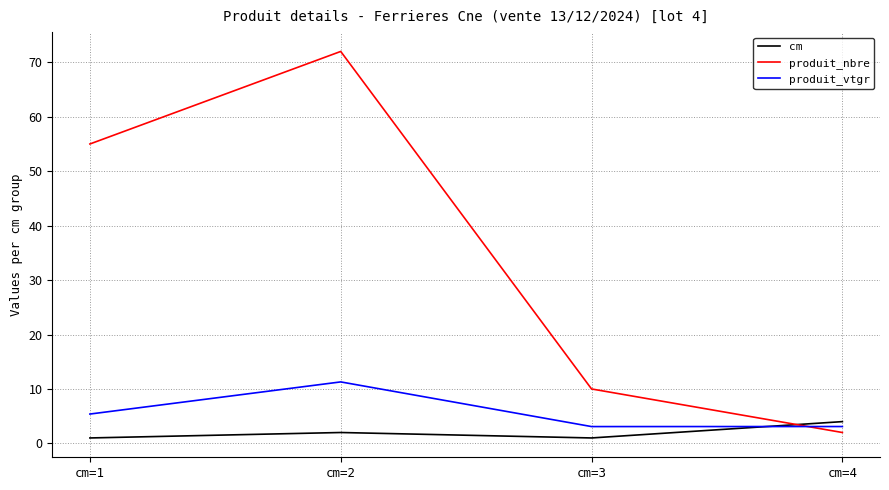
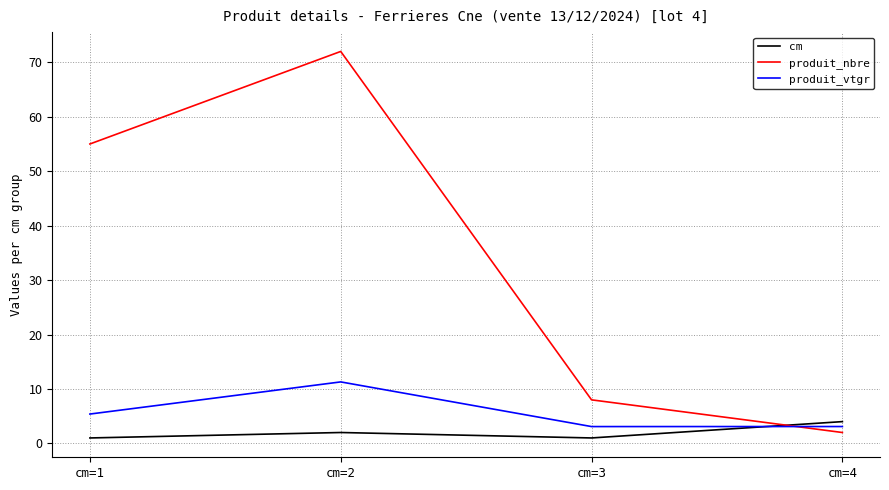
produit_nbre, cm=3: 10 -> 8
